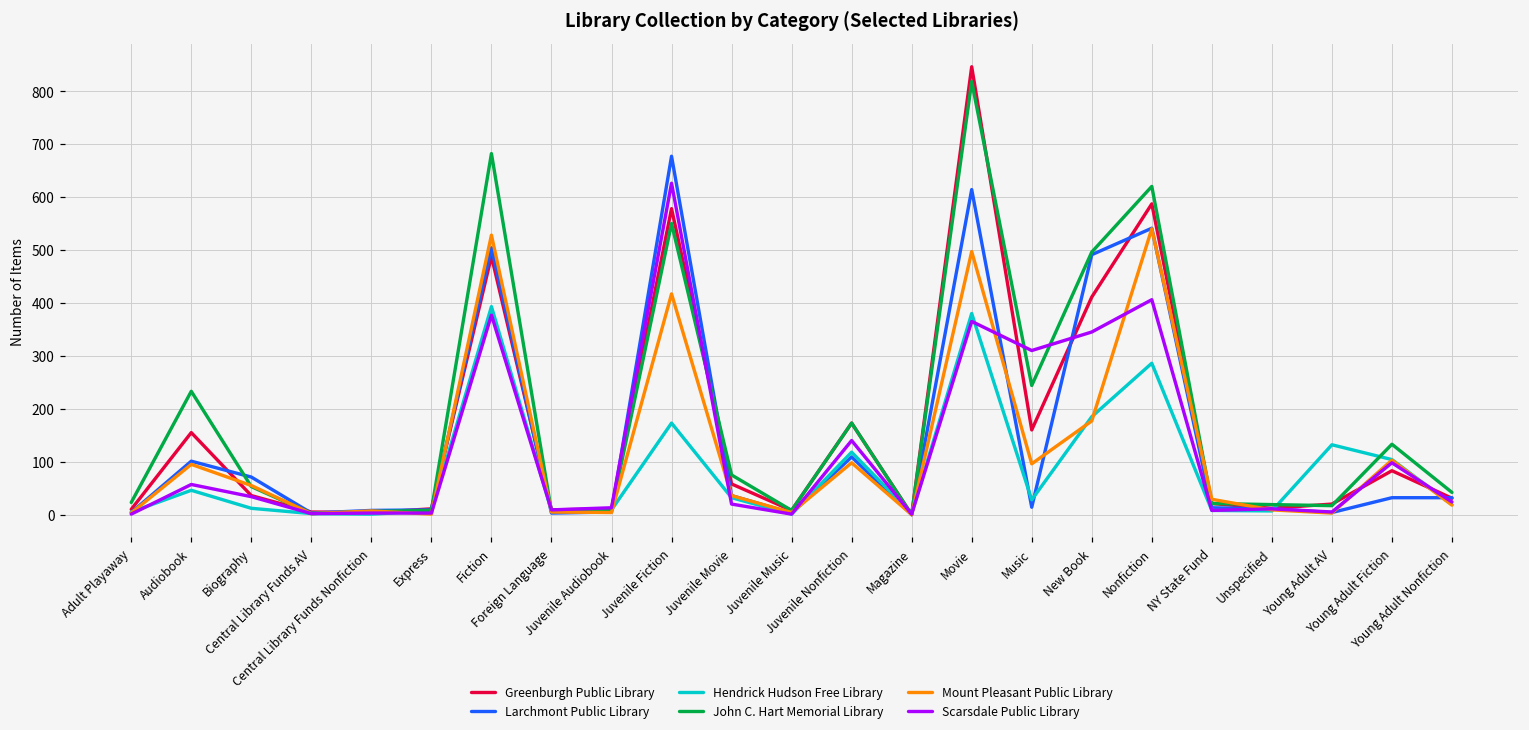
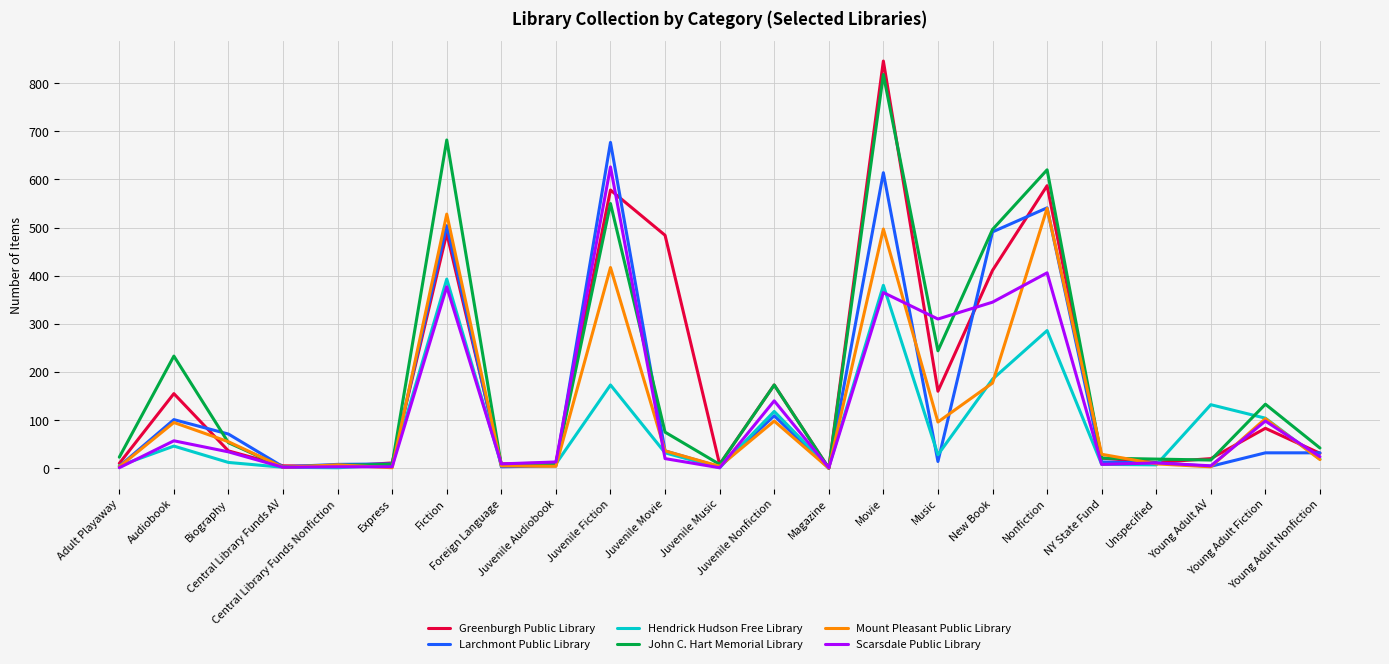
Greenburgh Public Library, Juvenile Movie: 60 -> 480
